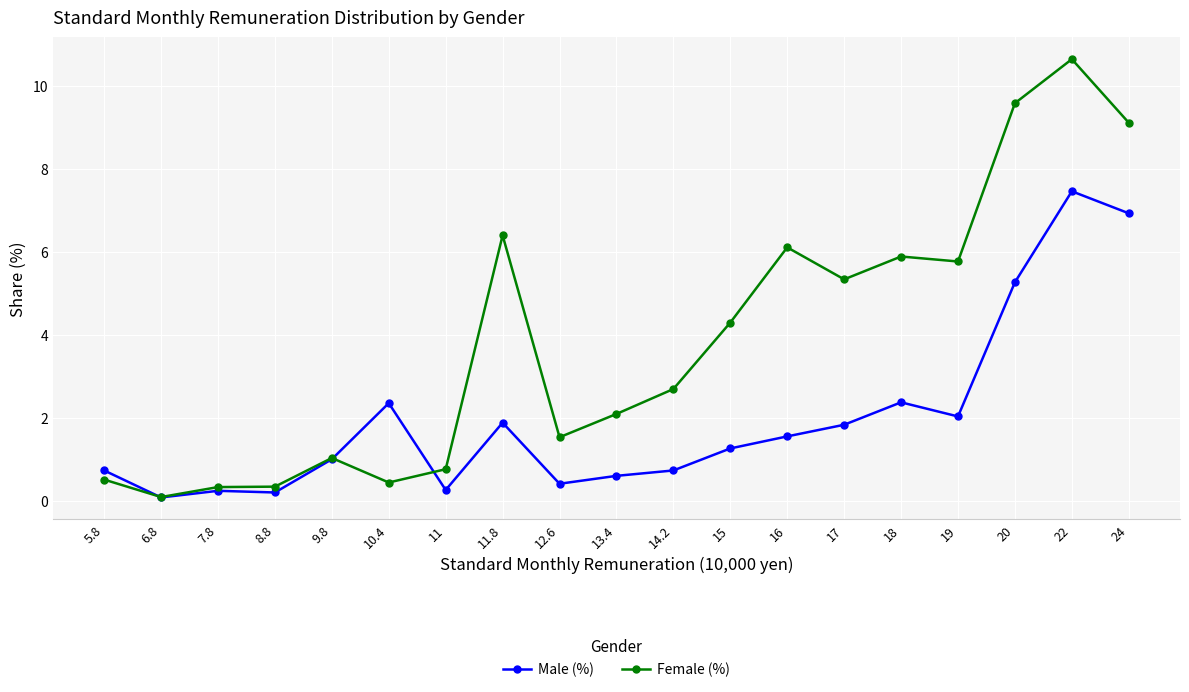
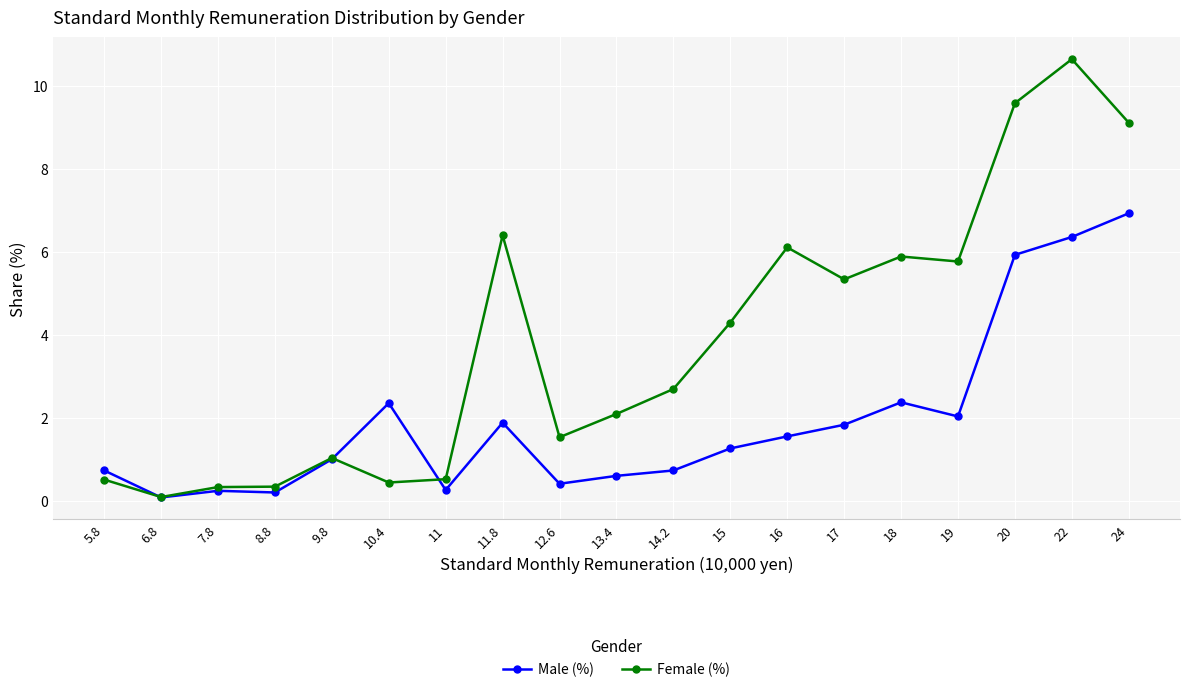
Female (%), 11: 0.8 -> 0.5
Male (%), 20: 5.3 -> 5.9
Male (%), 22: 7.5 -> 6.4
